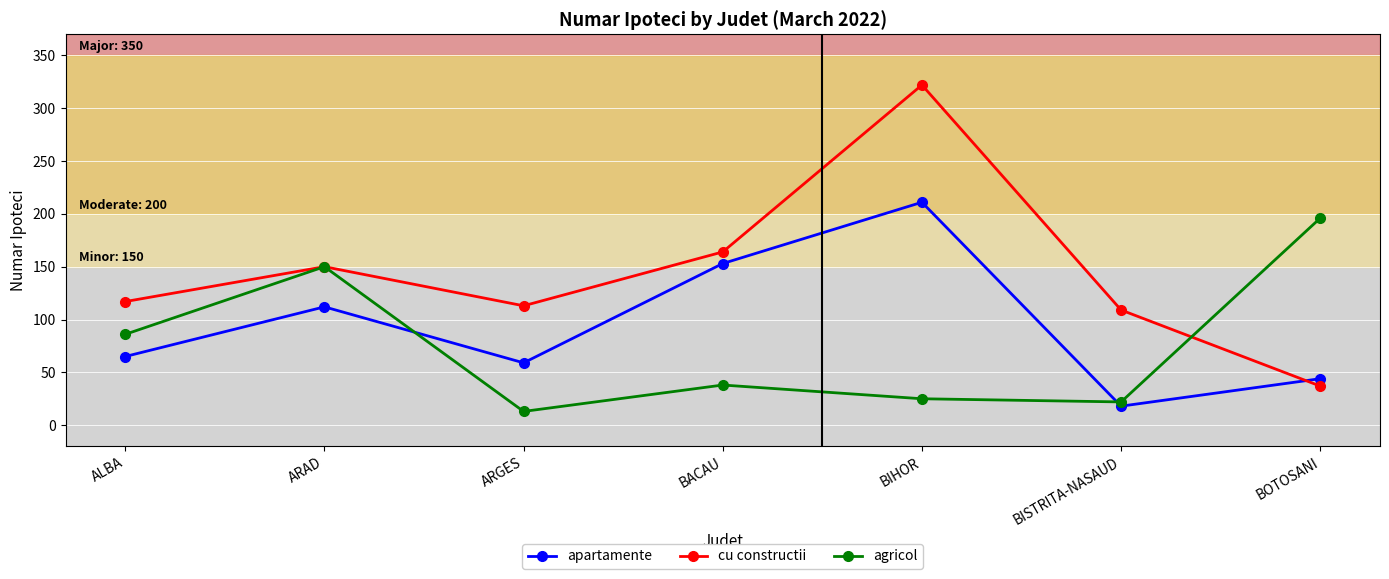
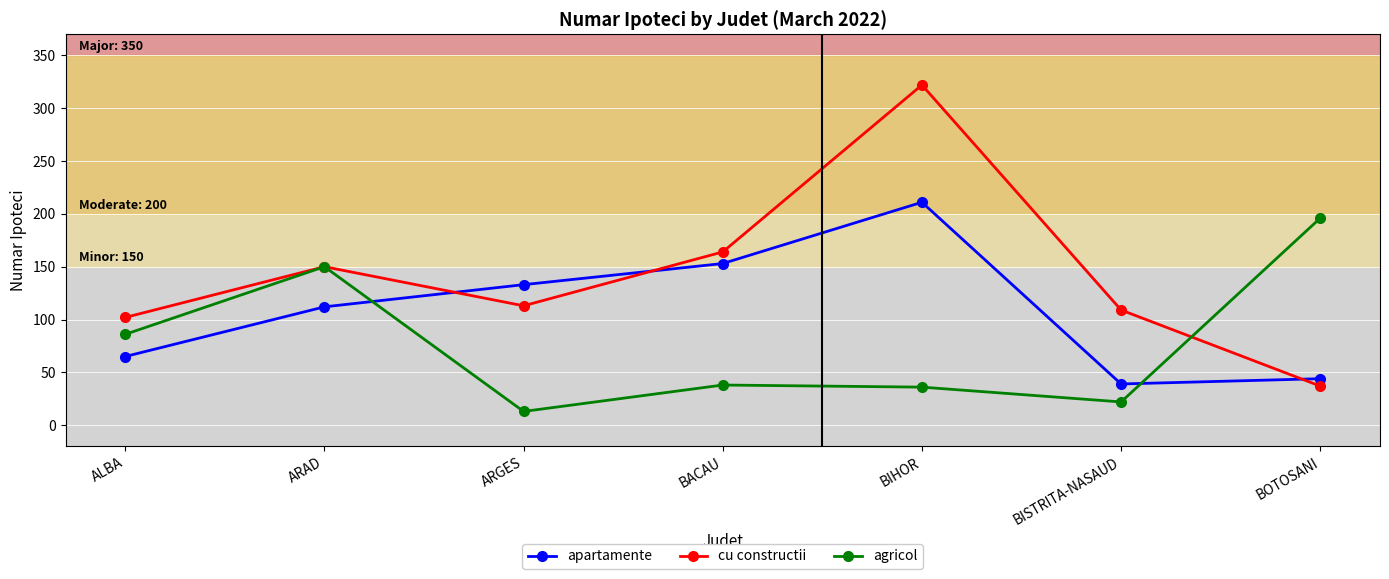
cu constructii, ALBA: 117 -> 102
apartamente, ARGES: 59 -> 133
agricol, BIHOR: 25 -> 36
apartamente, BISTRITA-NASAUD: 18 -> 39
